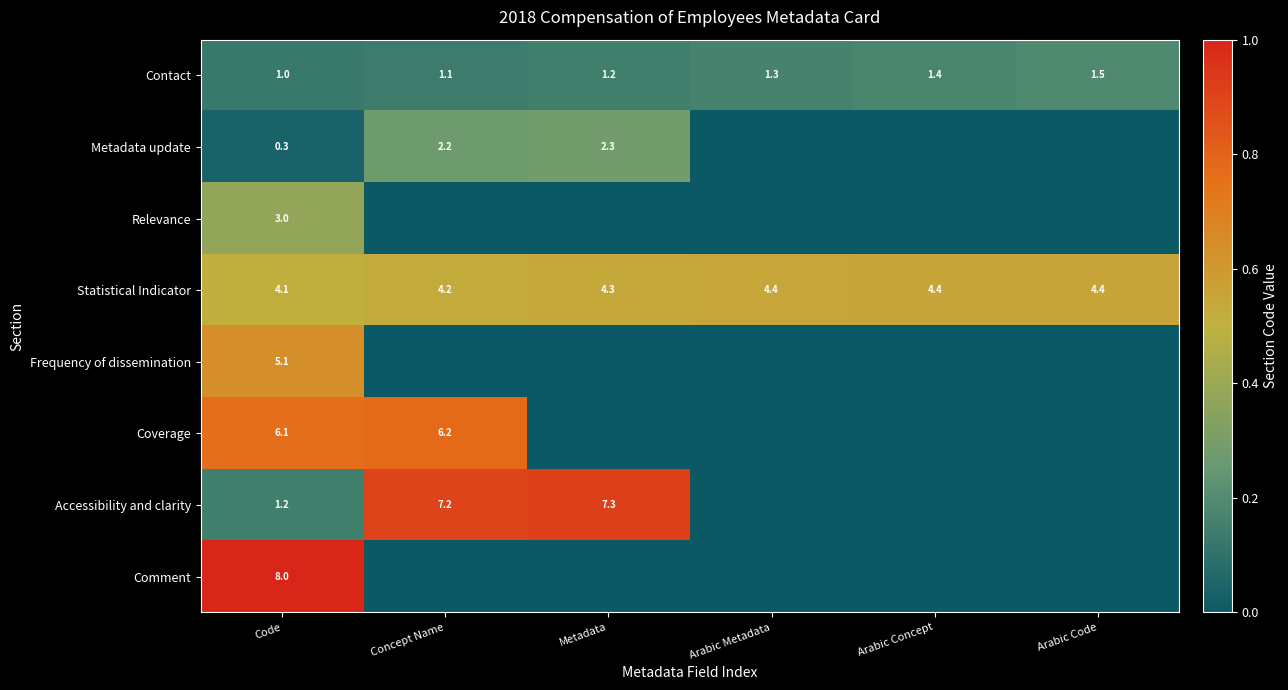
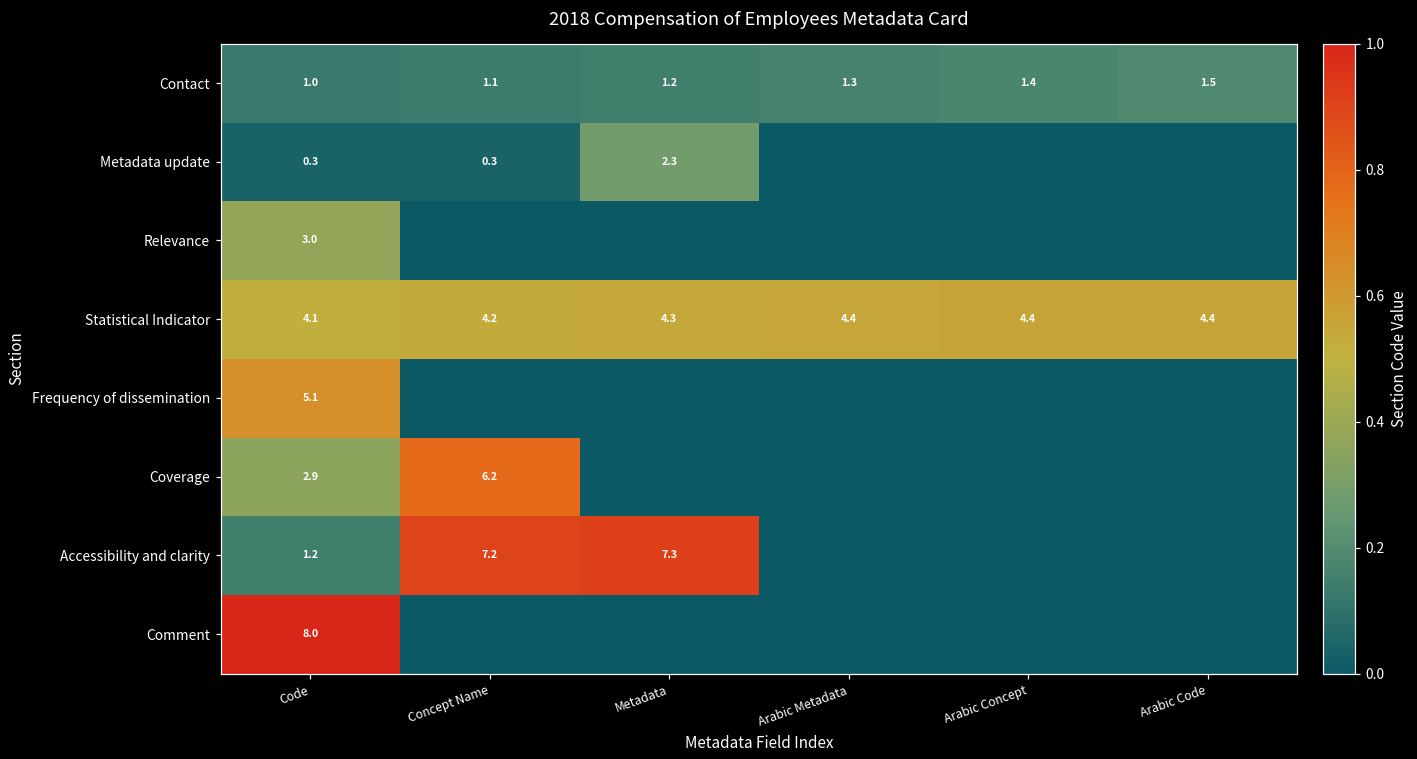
Metadata update, Concept Name: 2.2 -> 0.3
Coverage, Code: 6.1 -> 2.9
